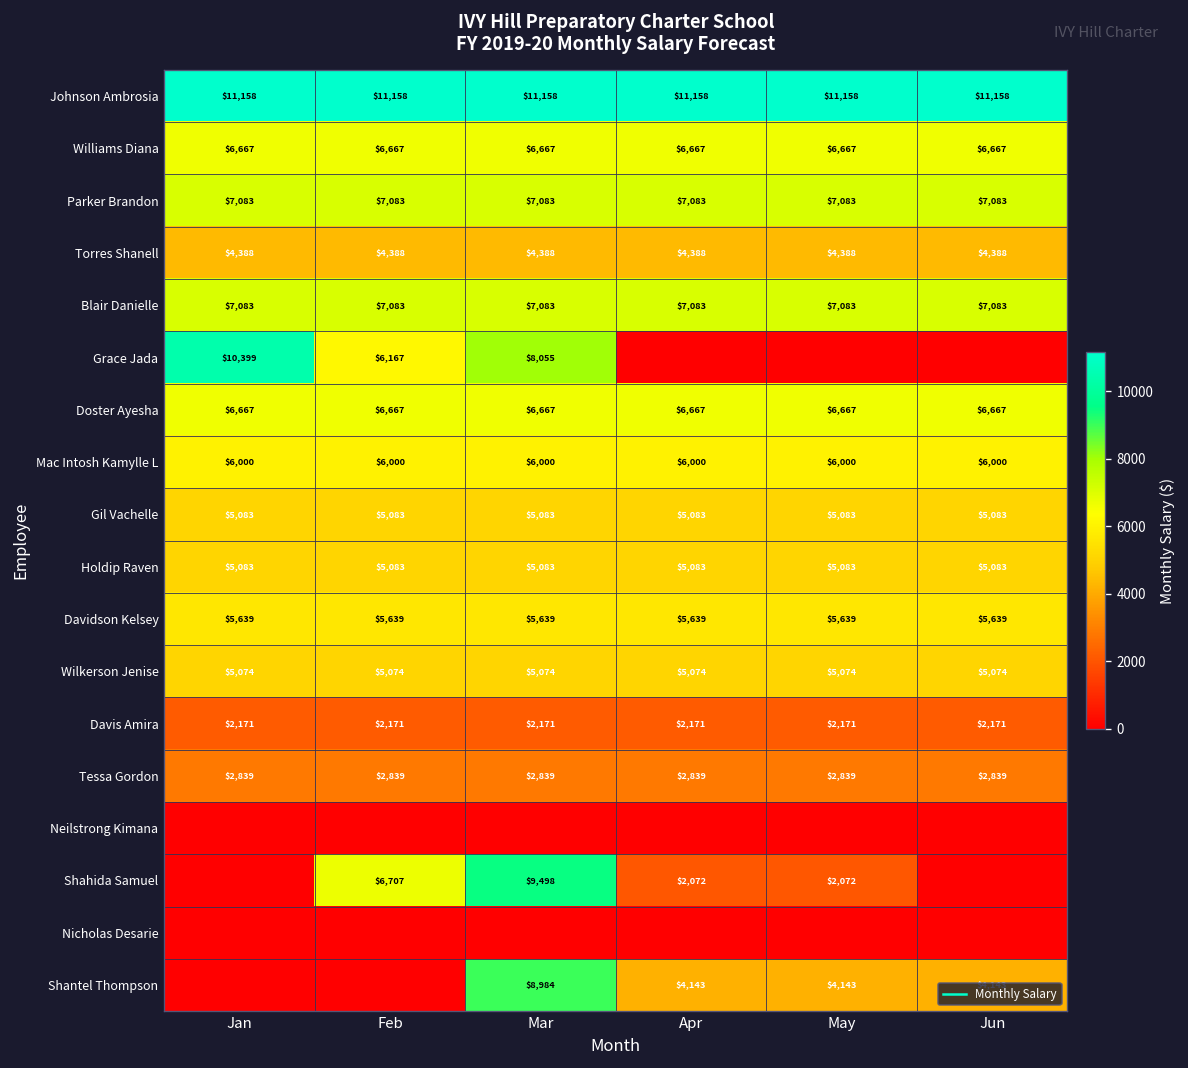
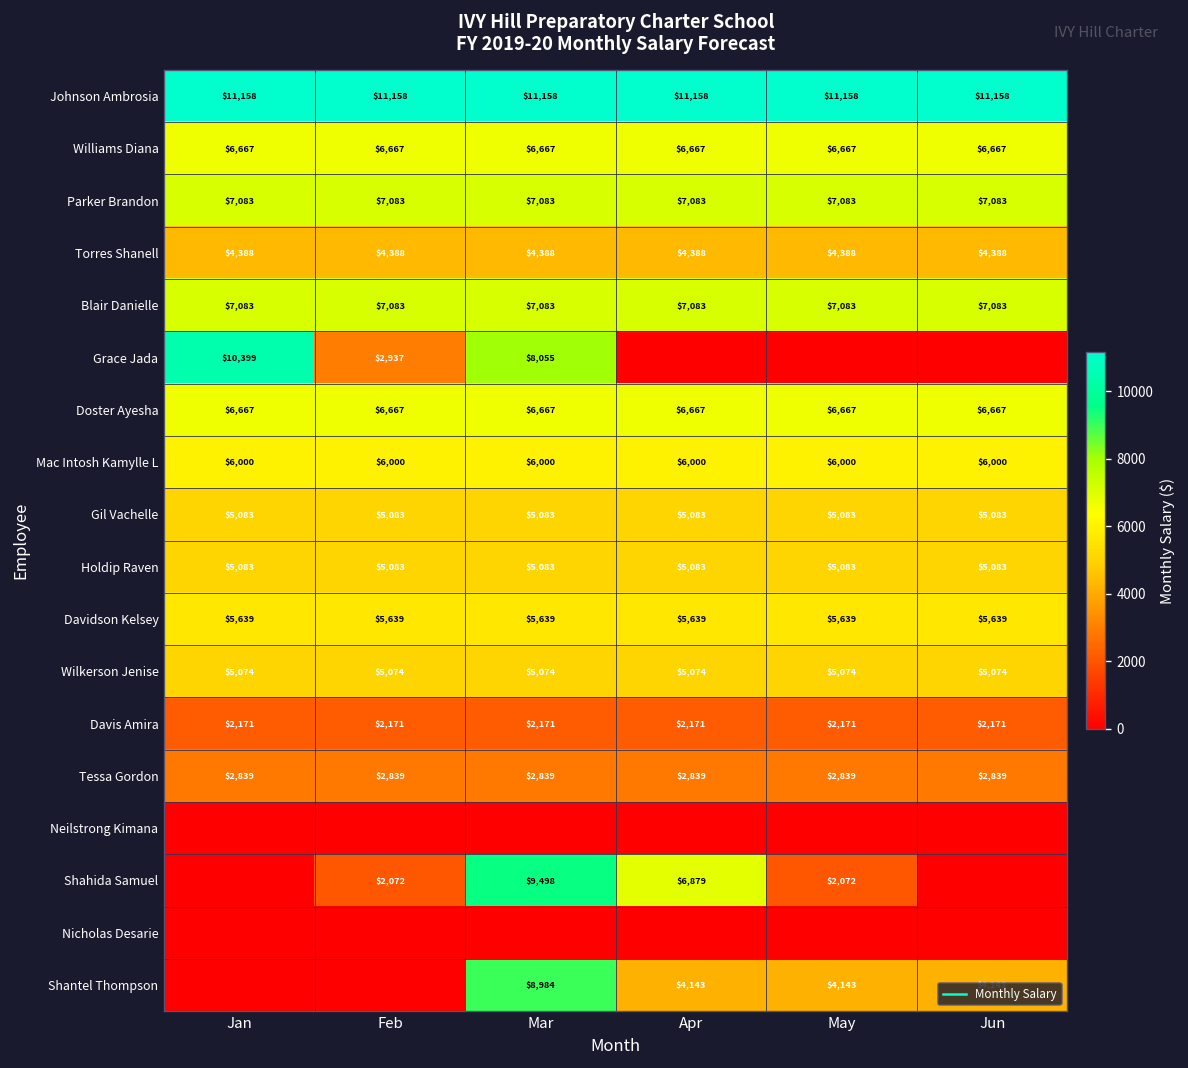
Grace Jada, Feb: $6,167 -> $2,937
Shahida Samuel, Feb: $6,707 -> $2,072
Shahida Samuel, Apr: $2,072 -> $6,879
